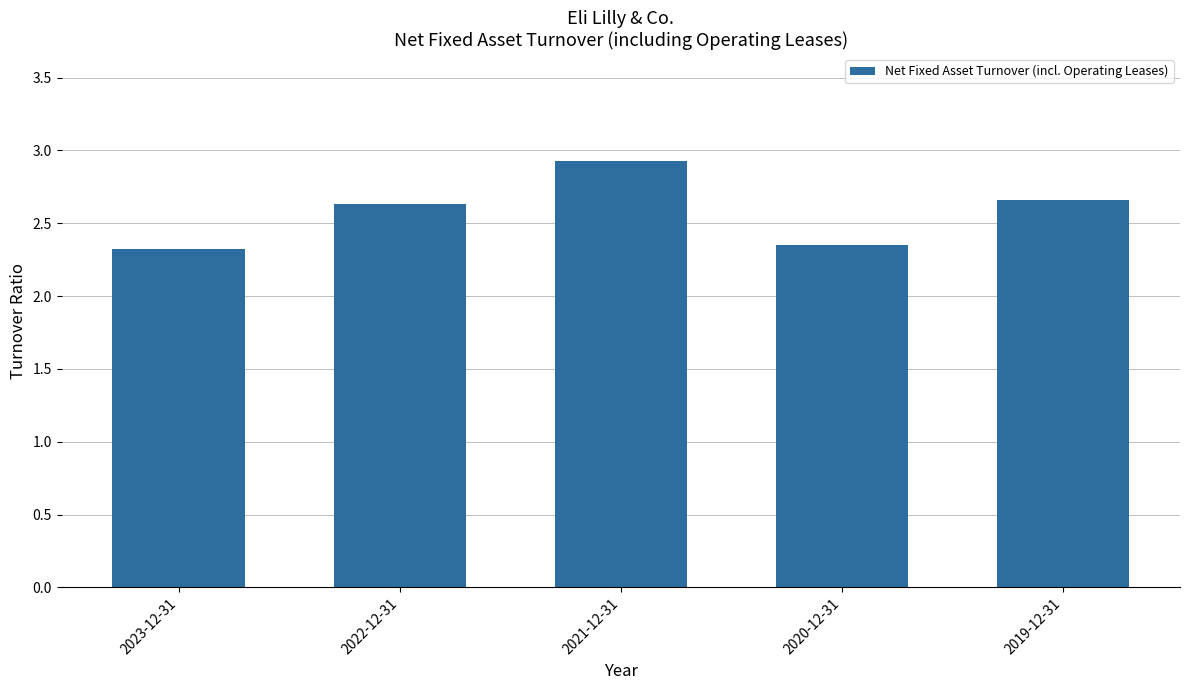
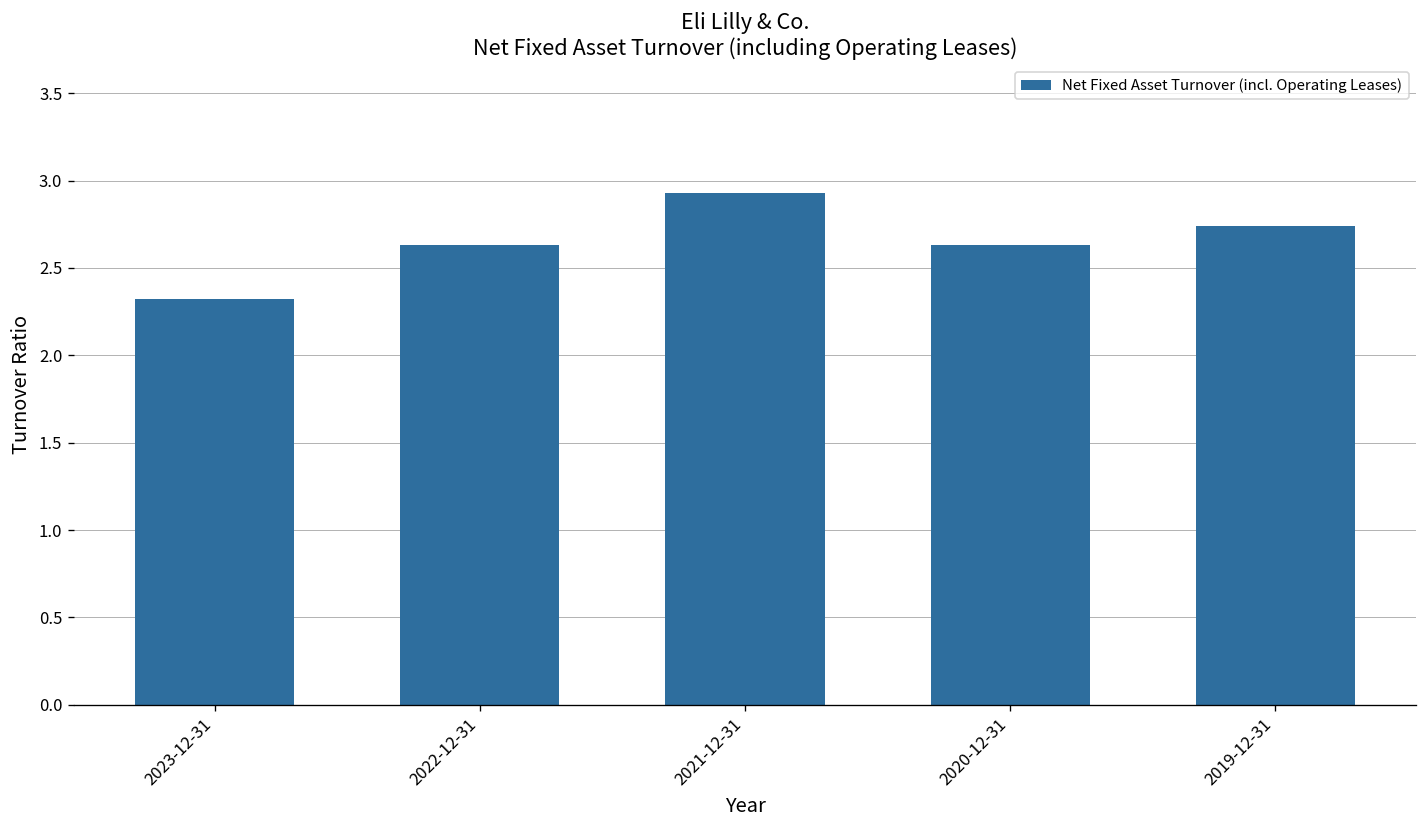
2020-12-31: 2.35 -> 2.63
2019-12-31: 2.66 -> 2.74
